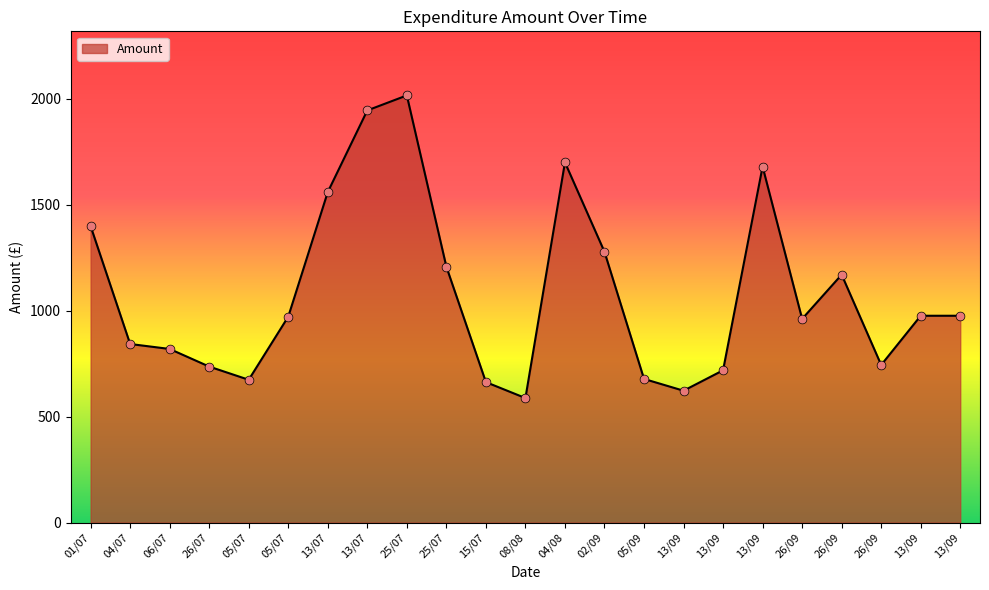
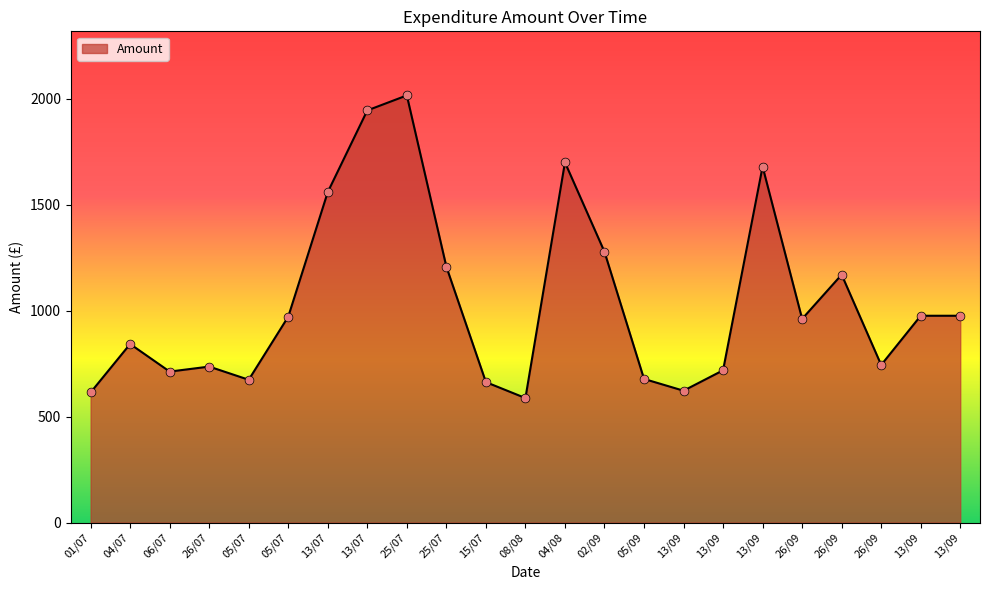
01/07: 1400 -> 610
06/07: 820 -> 710
